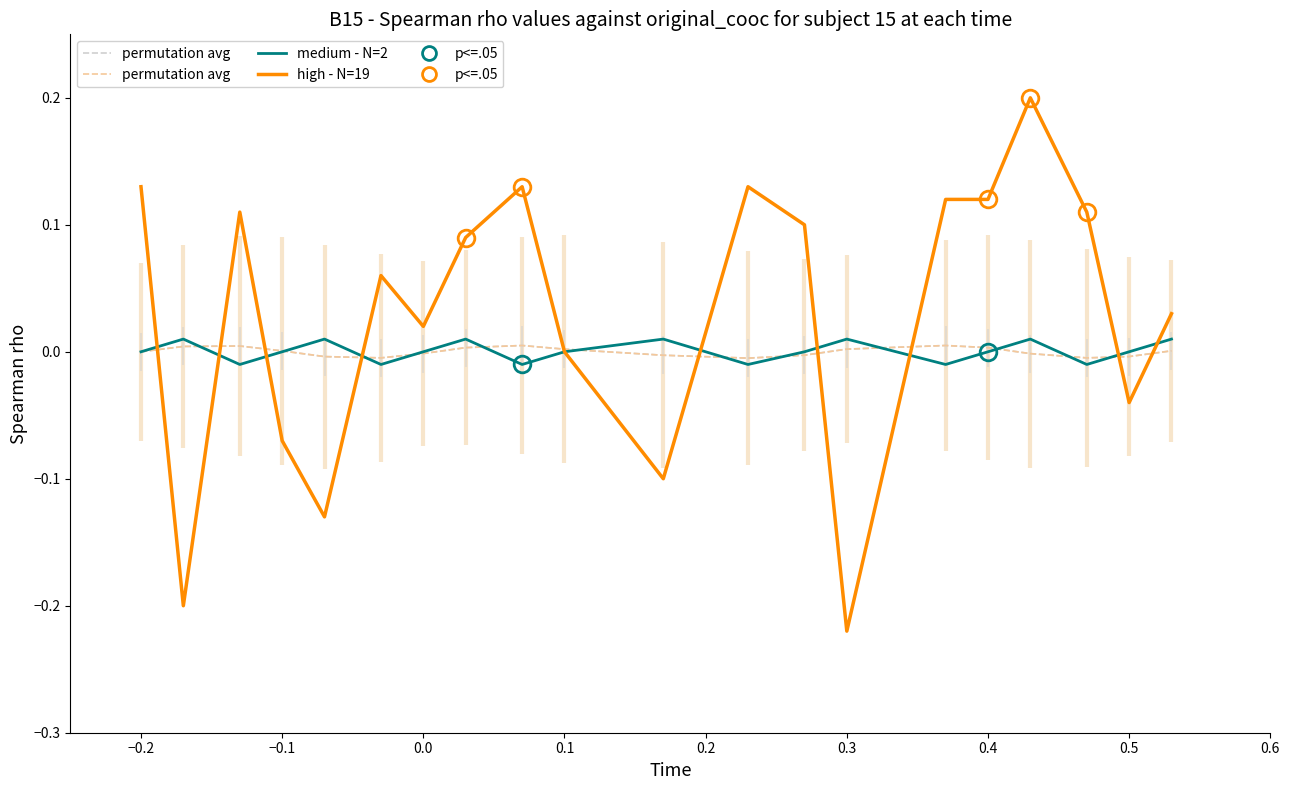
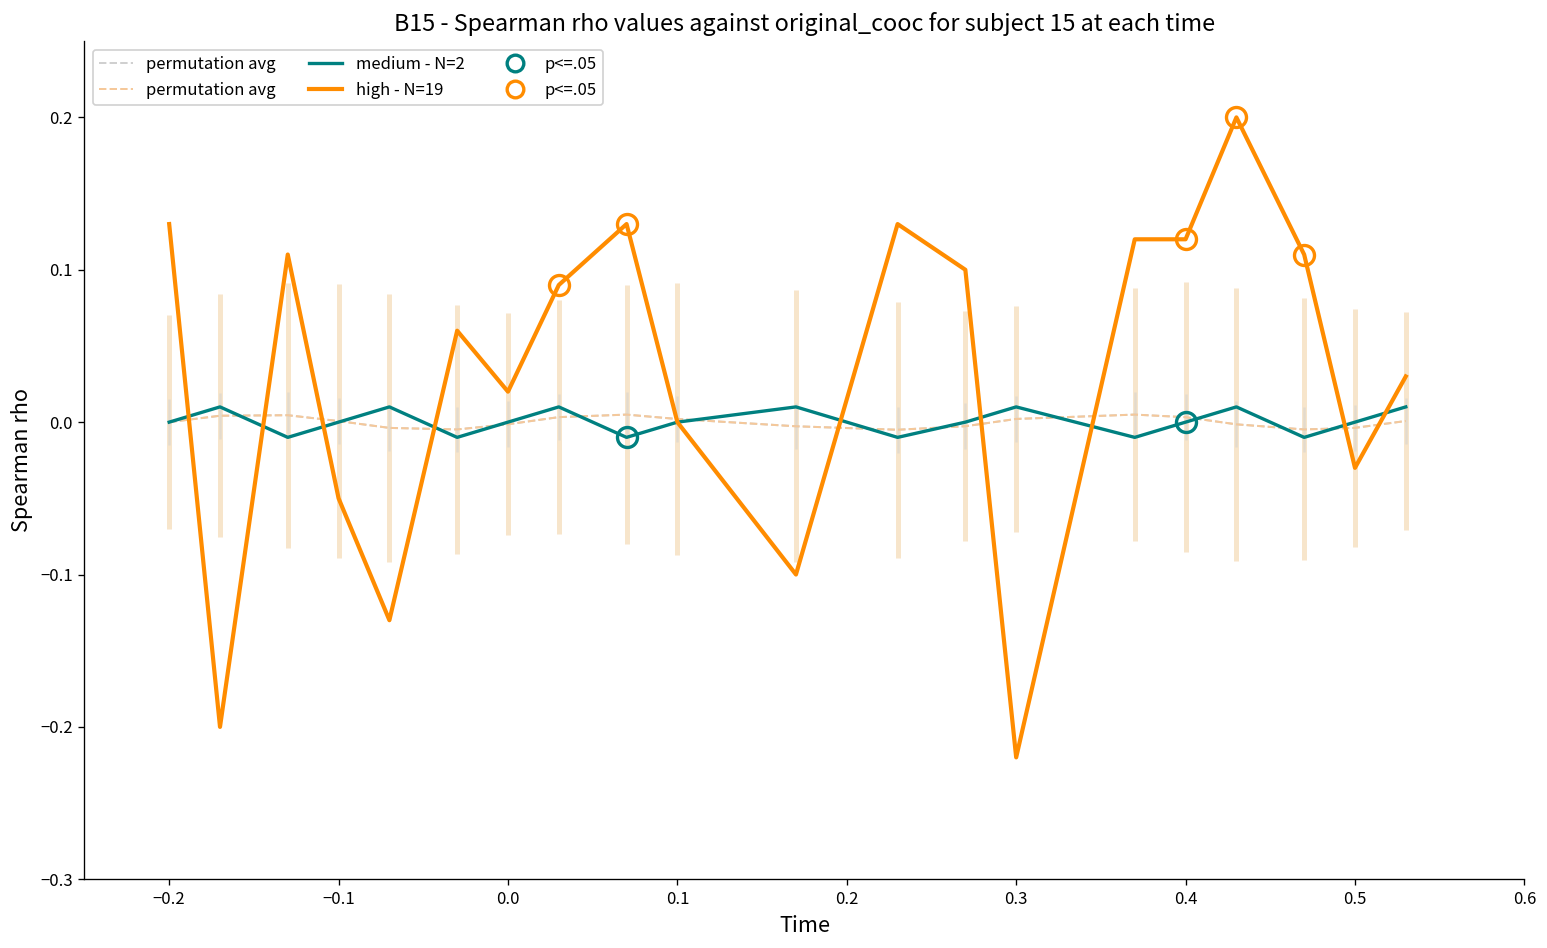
high - N=19, −0.1: -0.07 -> -0.05
high - N=19, 0.5: -0.04 -> -0.03
